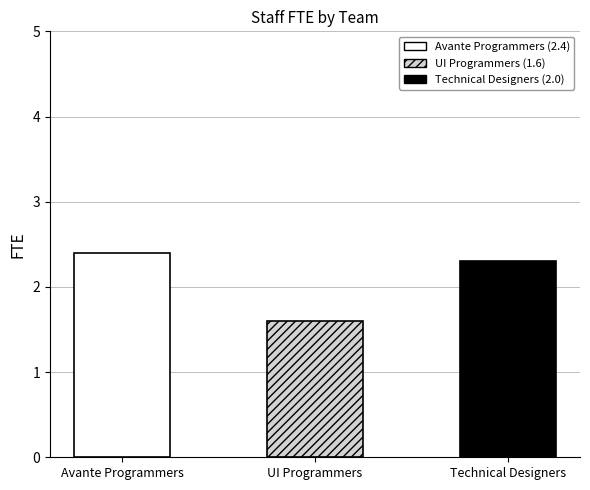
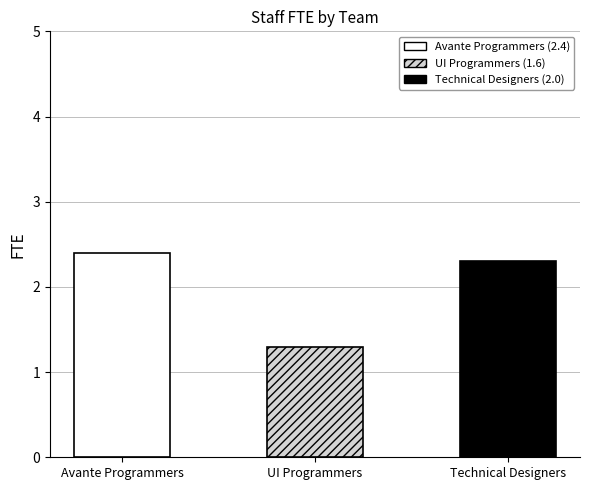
UI Programmers: 1.6 -> 1.3
